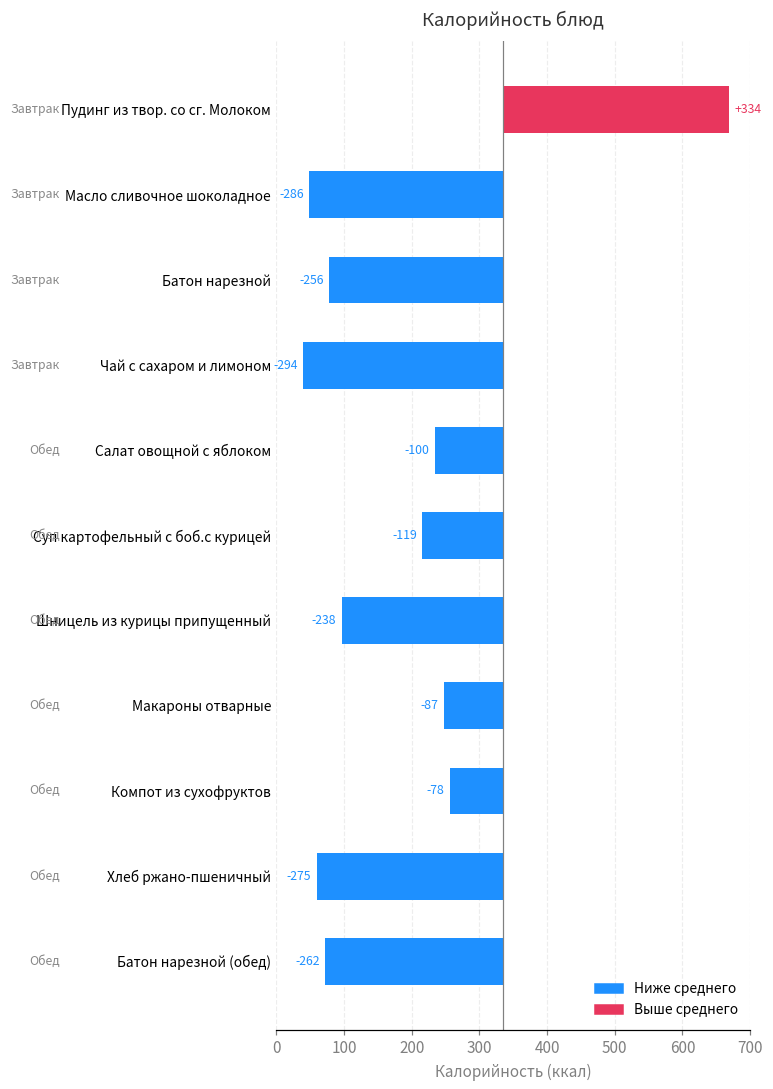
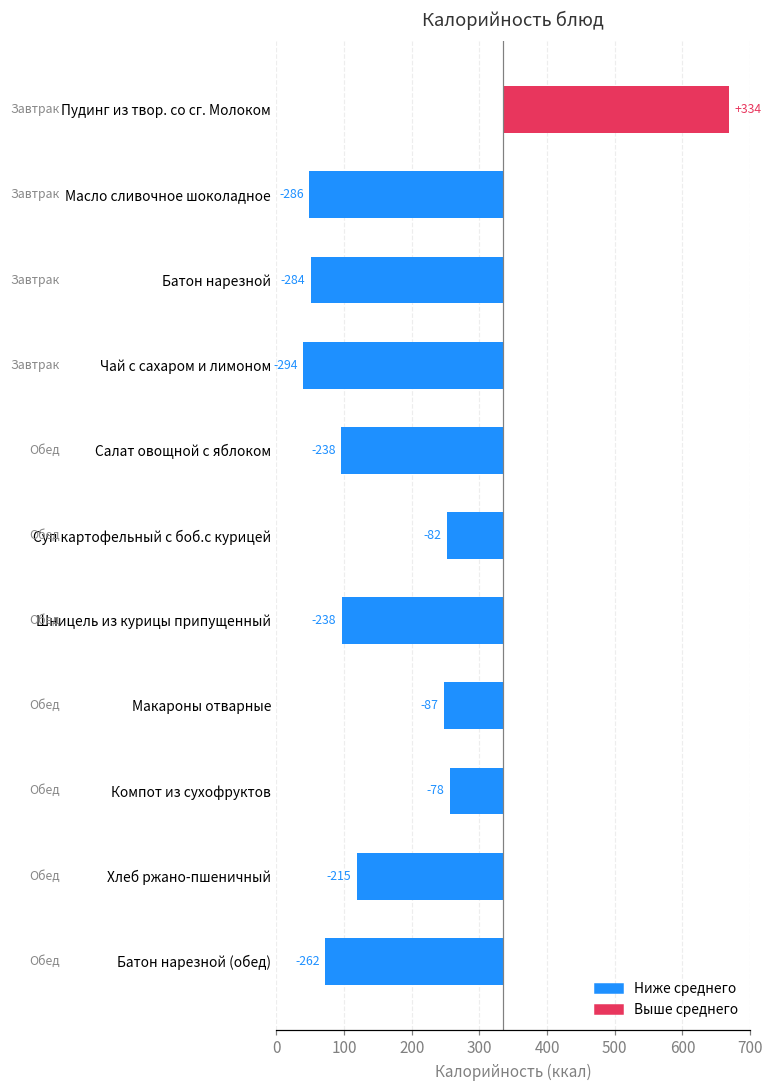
Батон нарезной: -256 -> -284
Салат овощной с яблоком: -100 -> -238
Суп картофельный с боб.с курицей: -119 -> -82
Хлеб ржано-пшеничный: -275 -> -215
